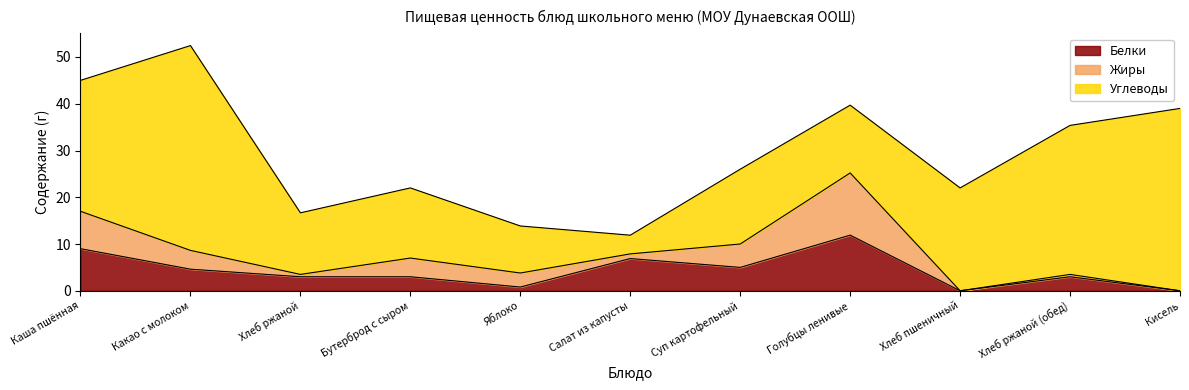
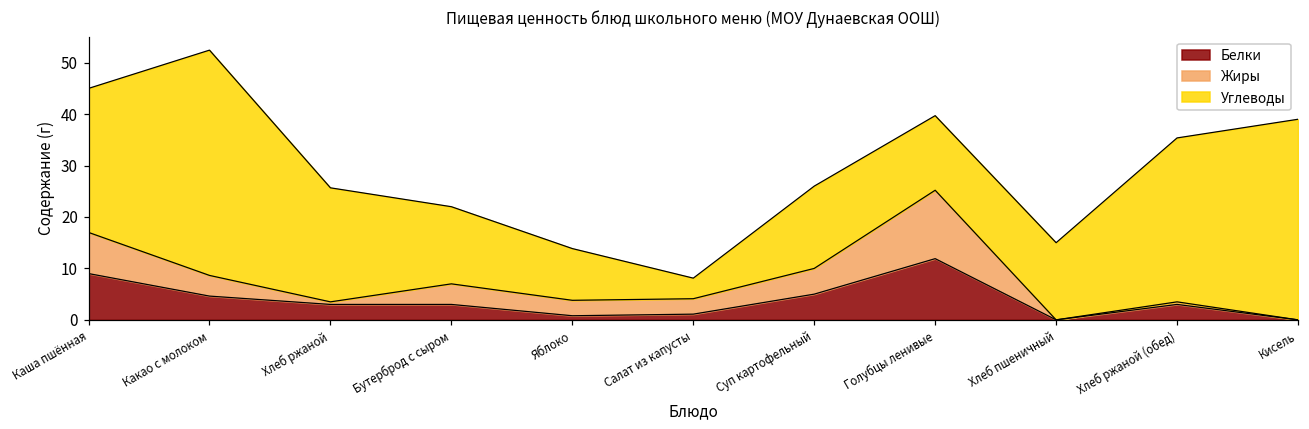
Углеводы, Хлеб ржаной: 13 -> 22
Белки, Салат из капусты: 7 -> 1
Жиры, Салат из капусты: 1 -> 3
Углеводы, Хлеб пшеничный: 22 -> 15
